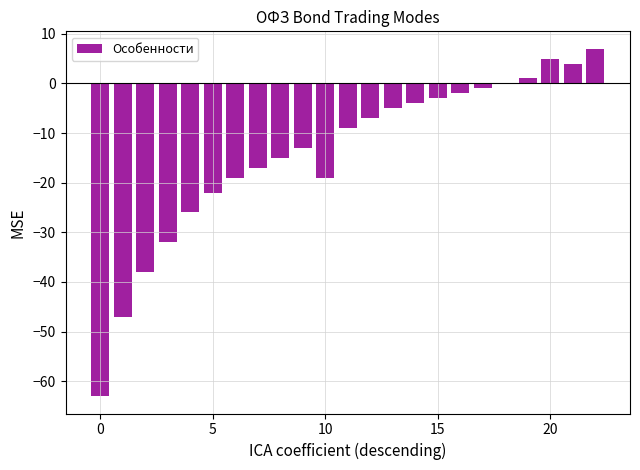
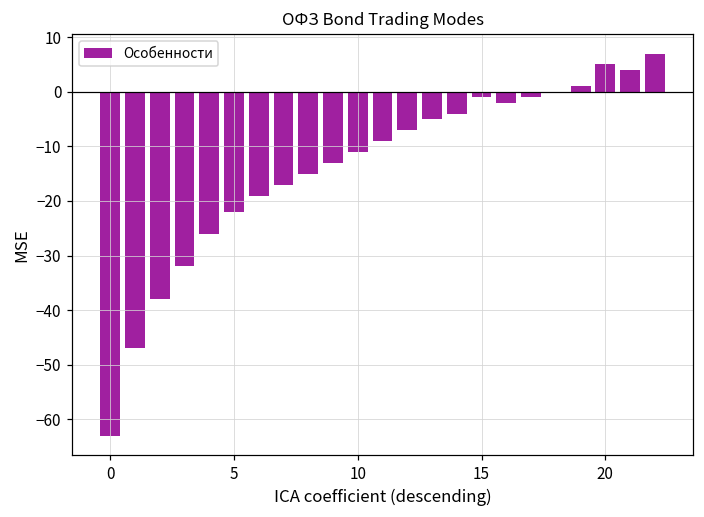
10: -19 -> -11
15: -3 -> -1
